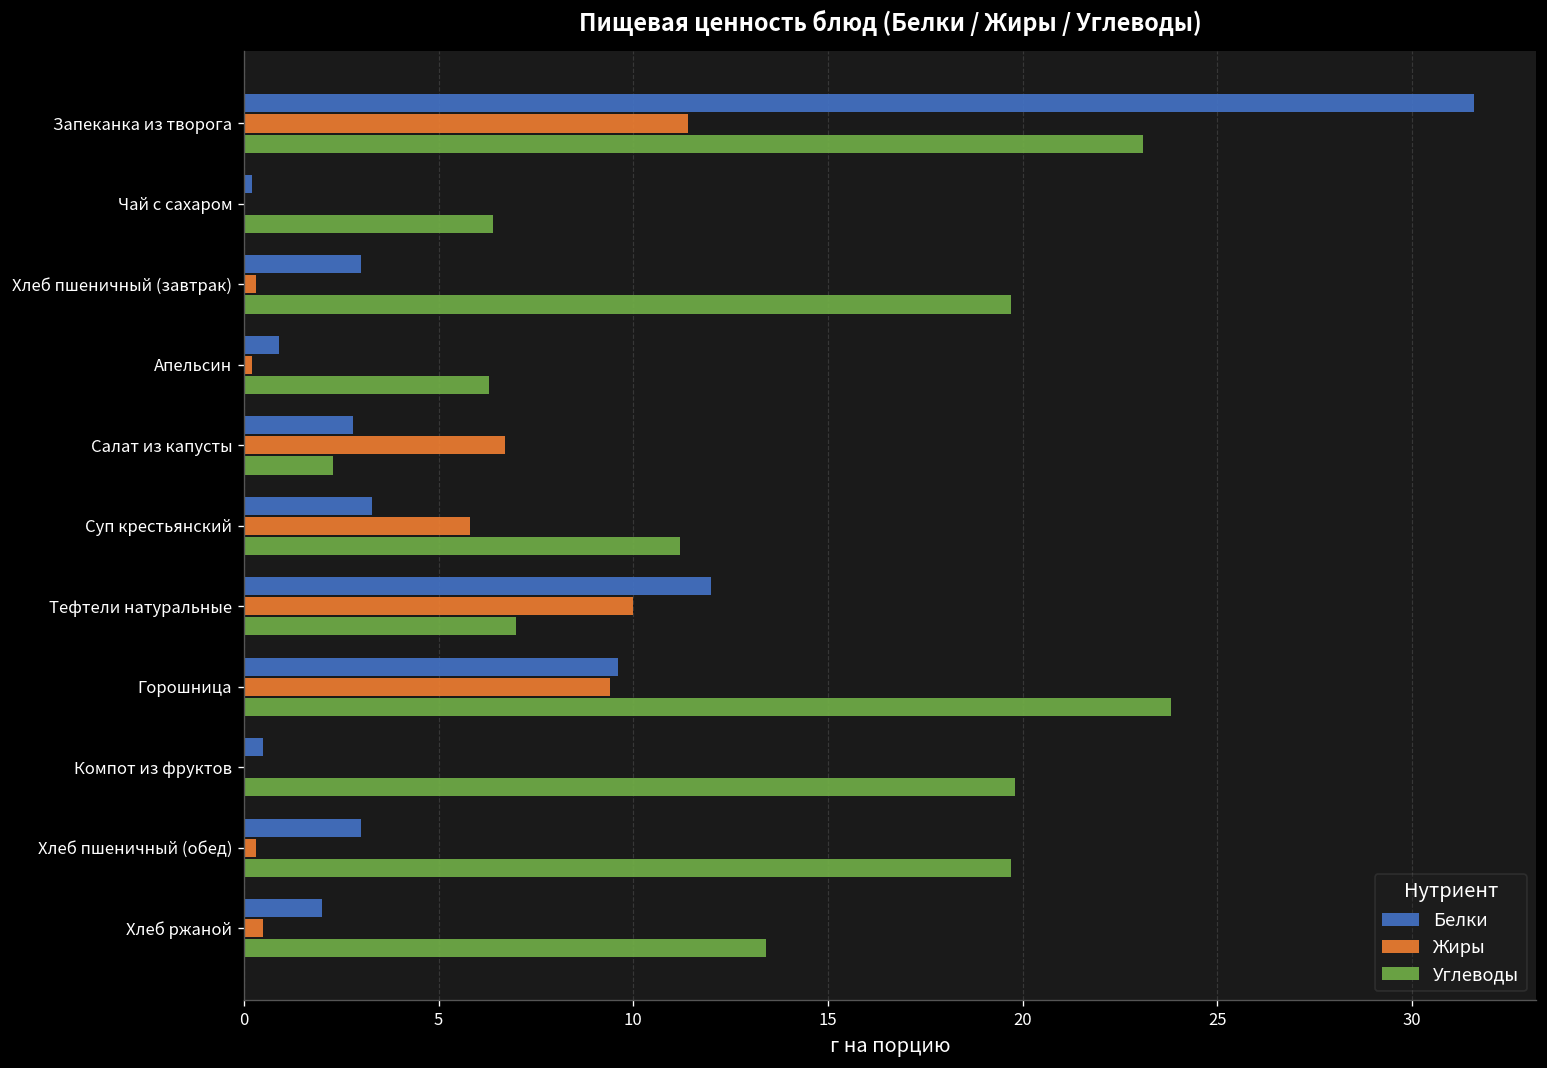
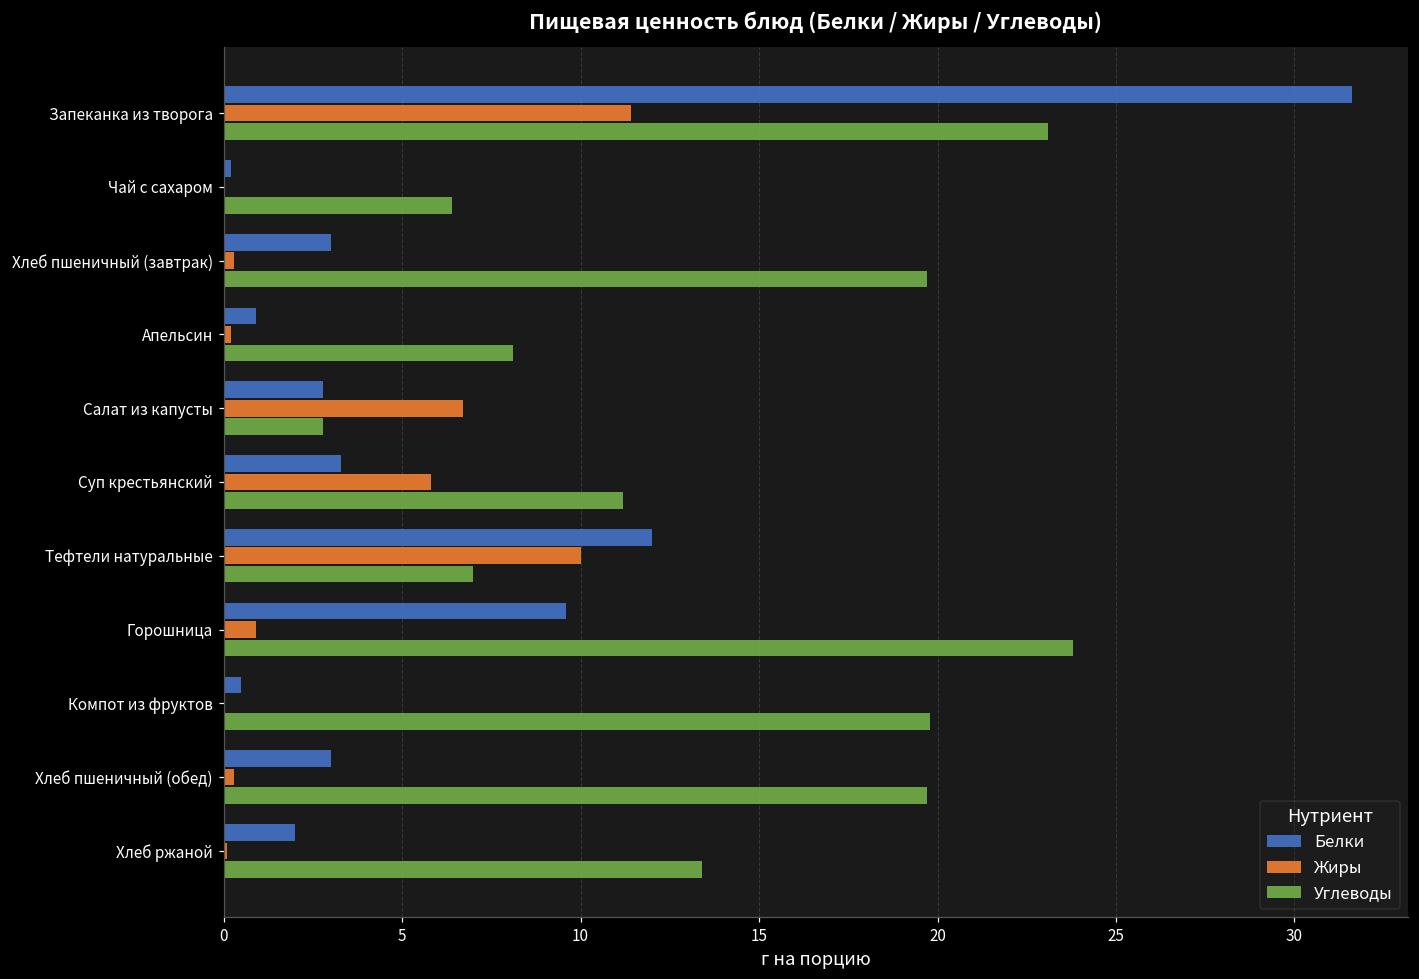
Углеводы, Апельсин: 6.3 -> 8.1
Углеводы, Салат из капусты: 2.3 -> 2.8
Жиры, Горошница: 9.4 -> 0.9
Жиры, Хлеб ржаной: 0.5 -> 0.1
